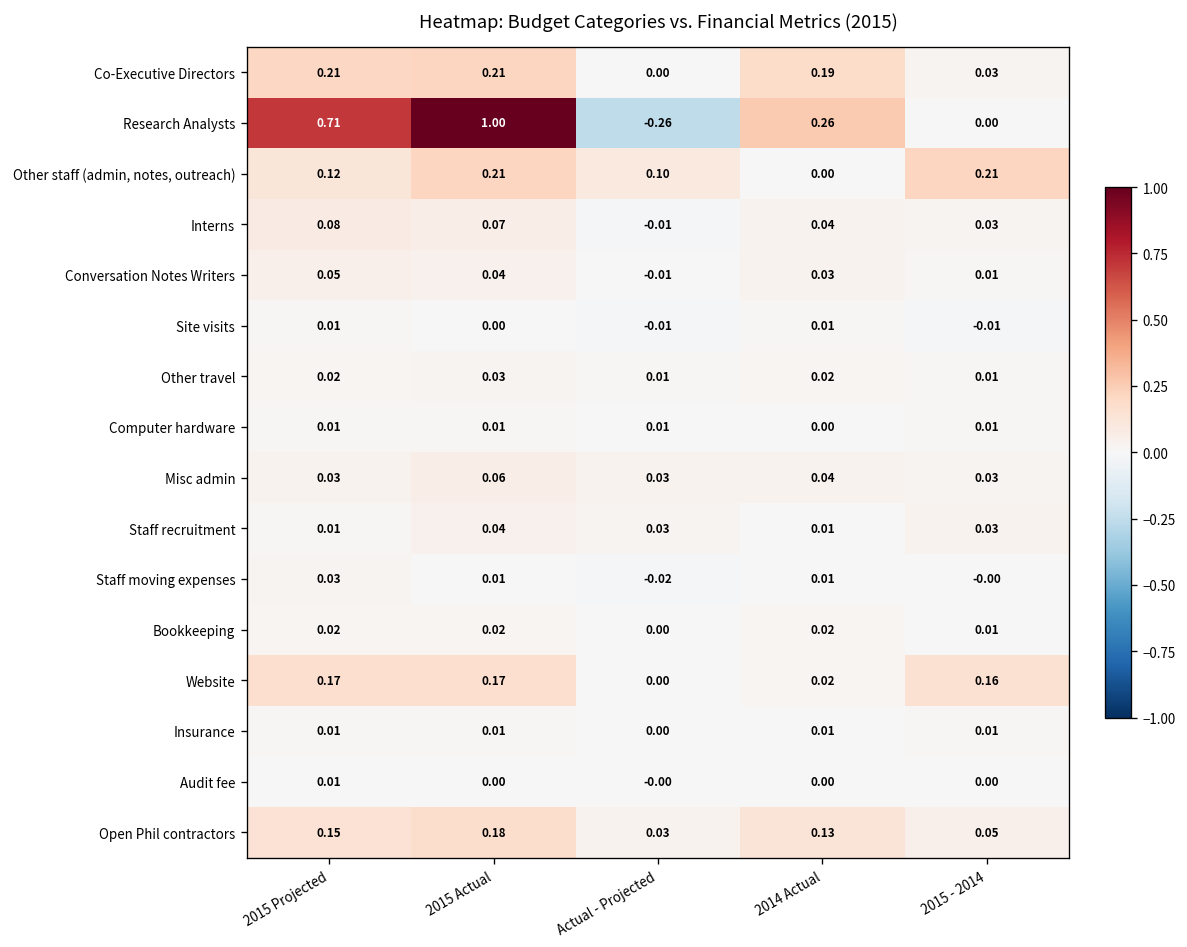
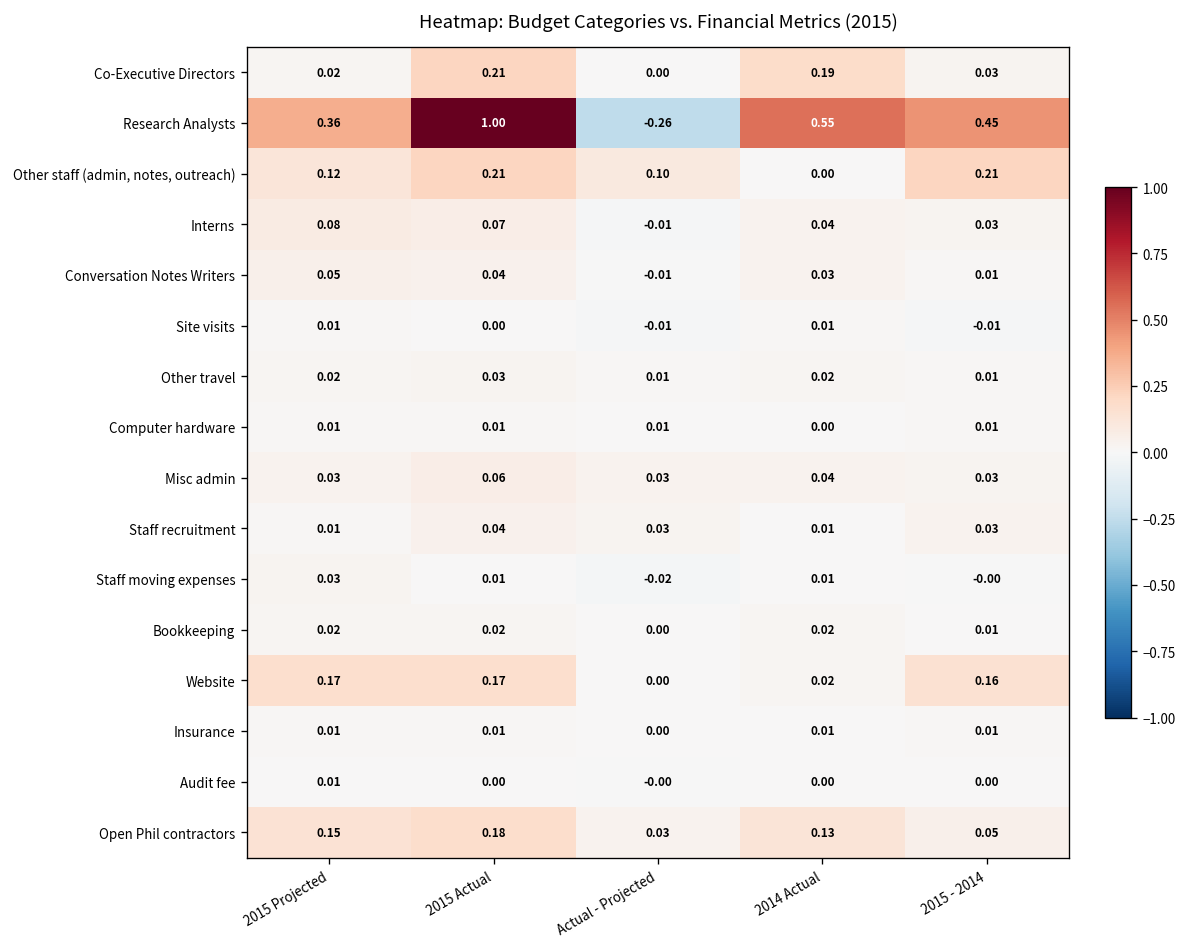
Co-Executive Directors, 2015 Projected: 0.21 -> 0.02
Research Analysts, 2015 Projected: 0.71 -> 0.36
Research Analysts, 2014 Actual: 0.26 -> 0.55
Research Analysts, 2015 - 2014: 0.00 -> 0.45
